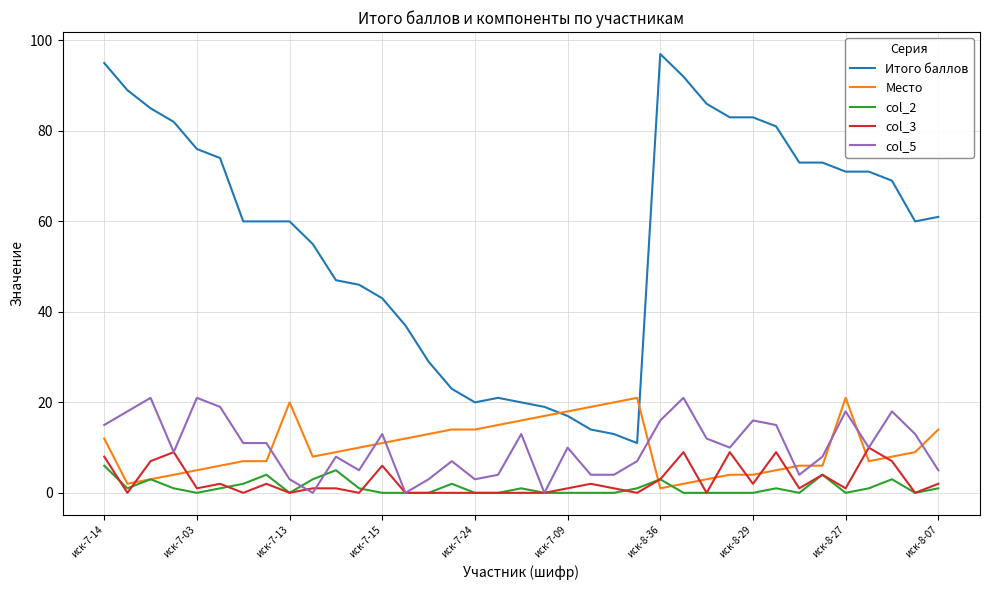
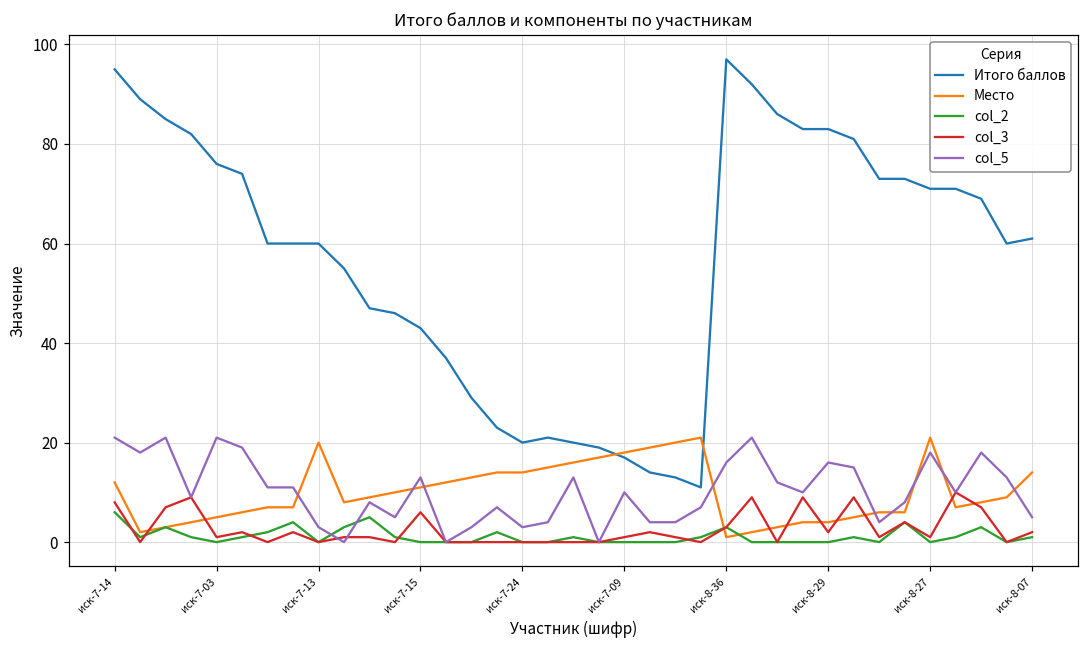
col_5, иск-7-14: 15 -> 21
